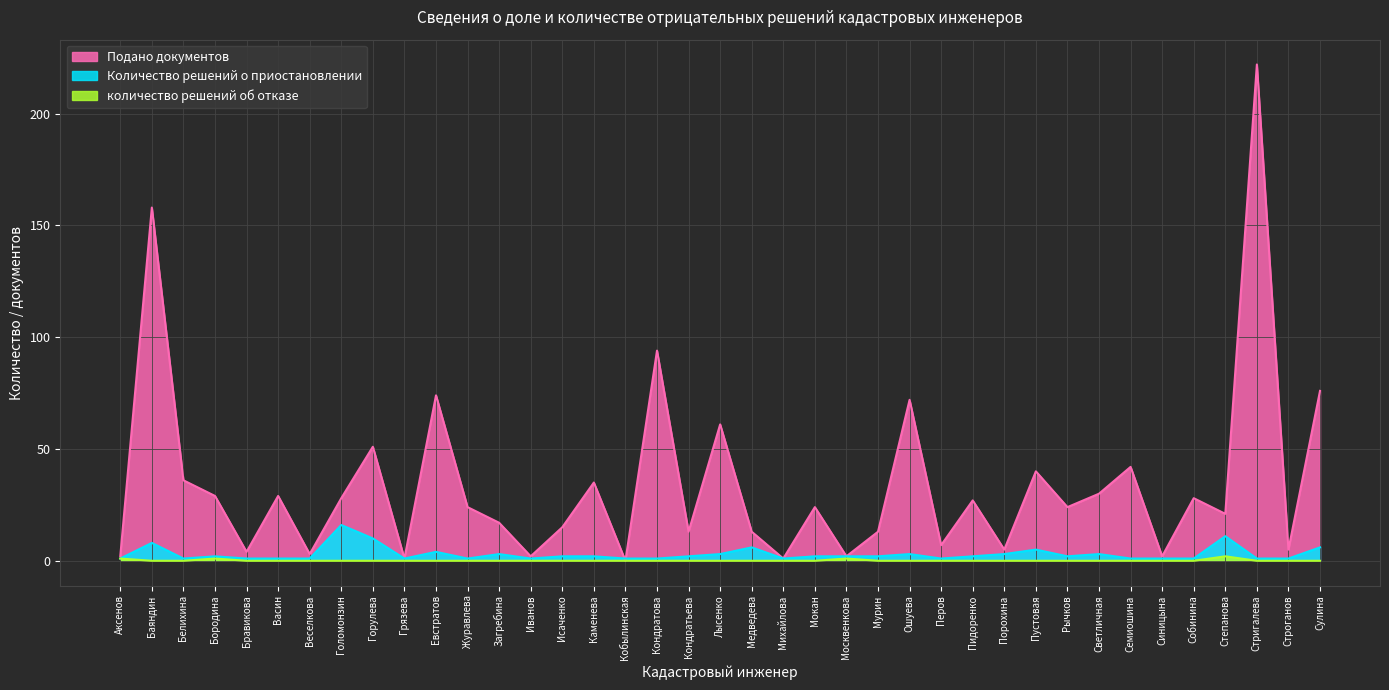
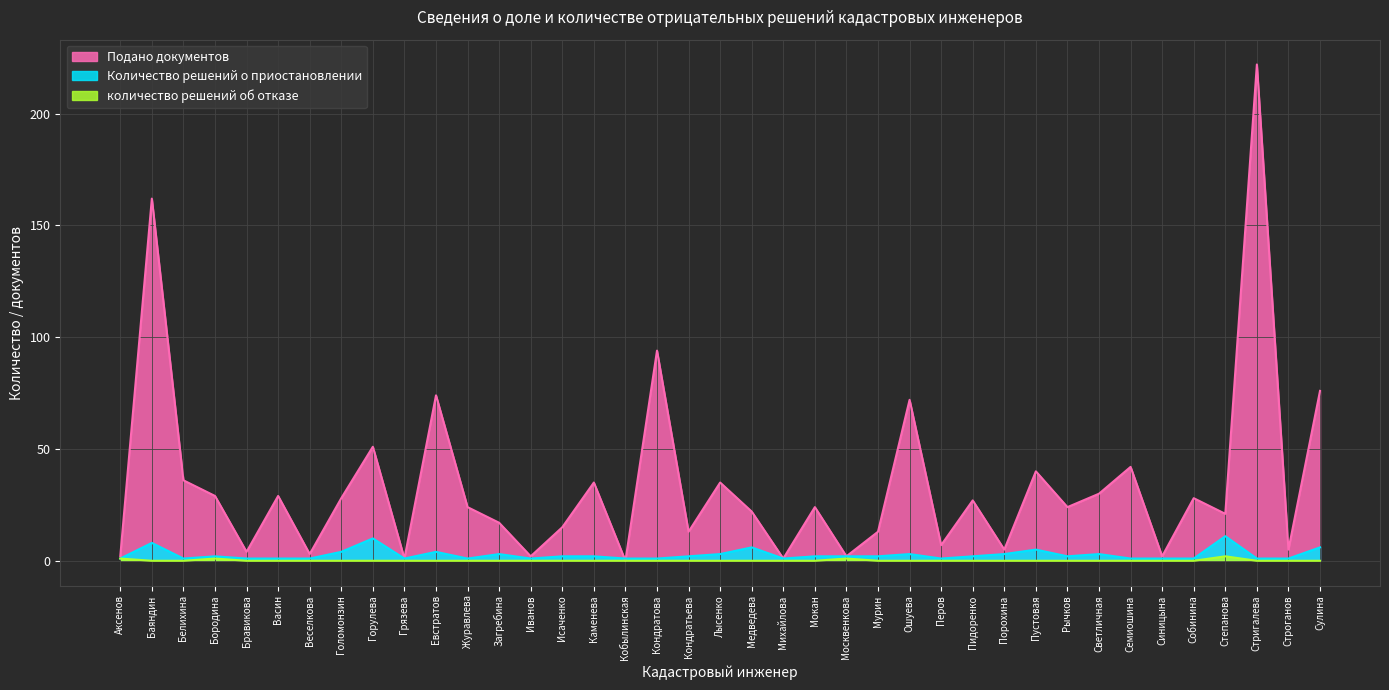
Подано документов, Баяндин: 158 -> 162
Количество решений о приостановлении, Голомонзин: 16 -> 4
Подано документов, Лысенко: 61 -> 35
Подано документов, Медведева: 13 -> 22
